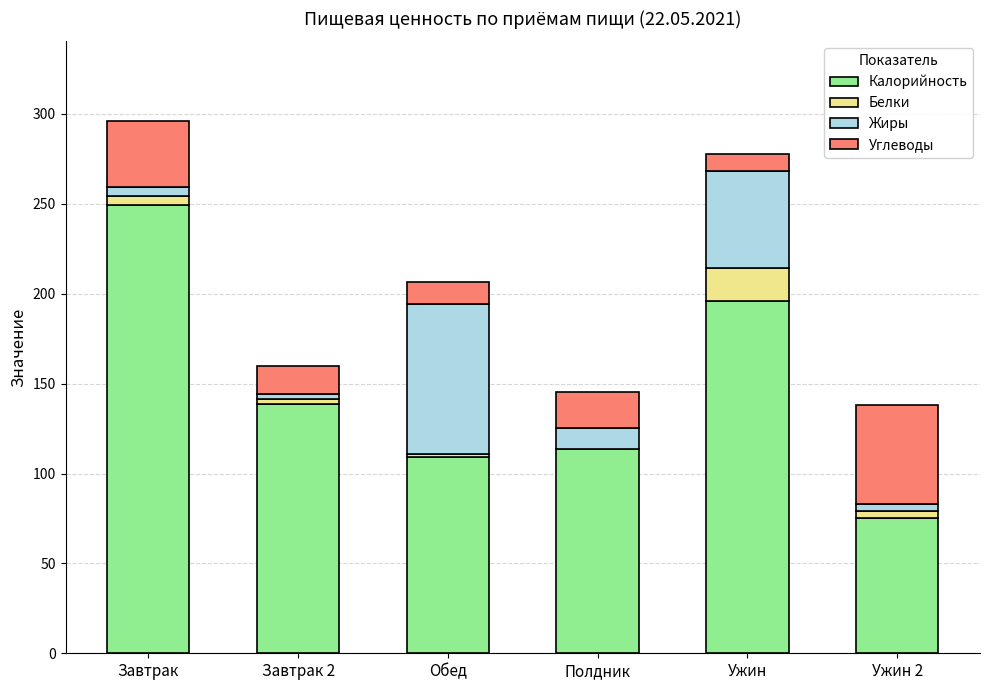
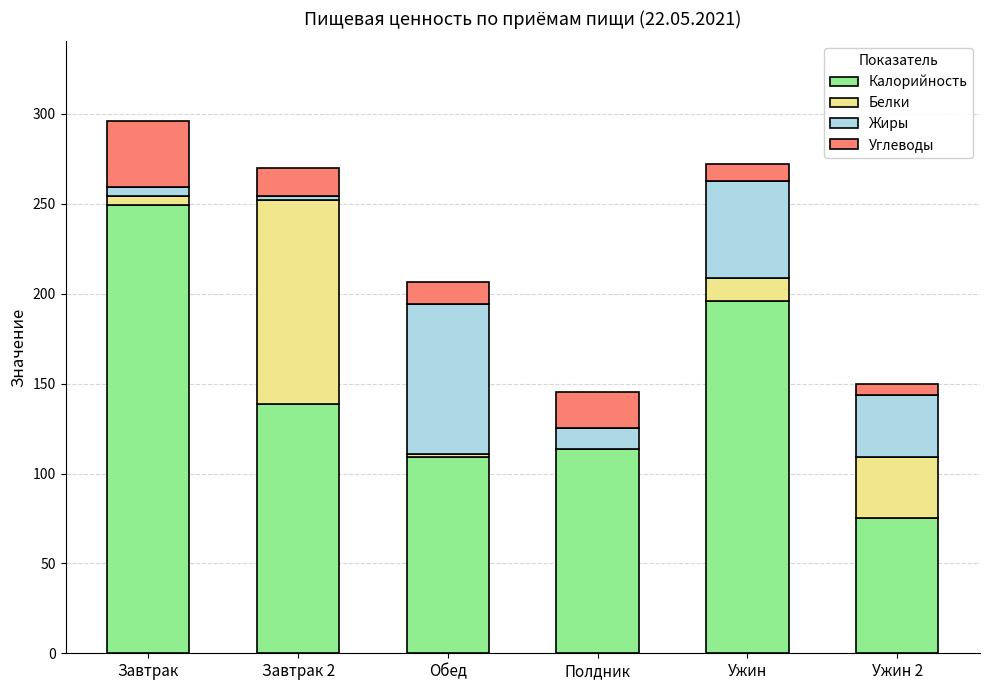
Белки, Завтрак 2: 3 -> 114
Белки, Ужин: 18 -> 13
Белки, Ужин 2: 4 -> 34
Жиры, Ужин 2: 4 -> 35
Углеводы, Ужин 2: 55 -> 6
